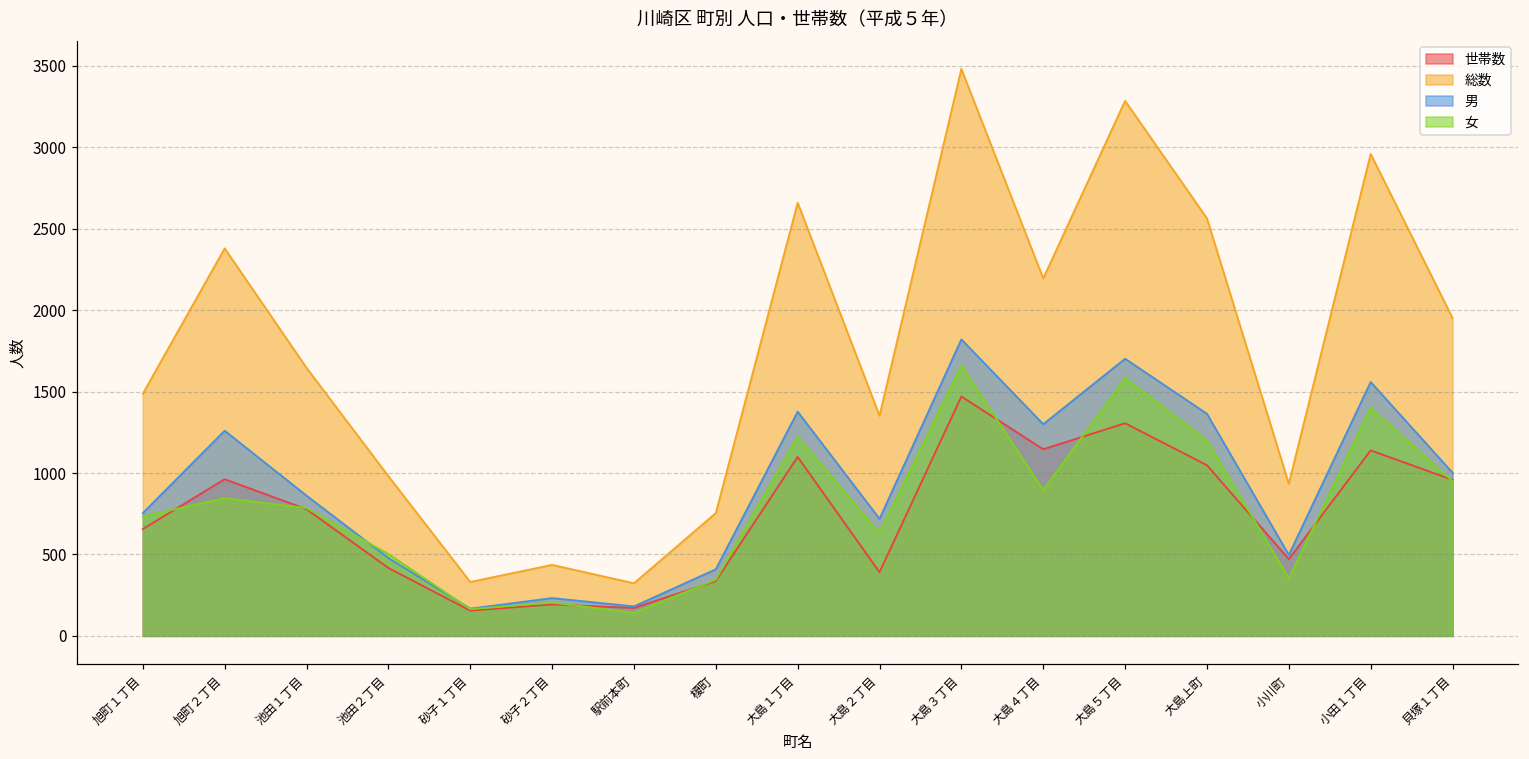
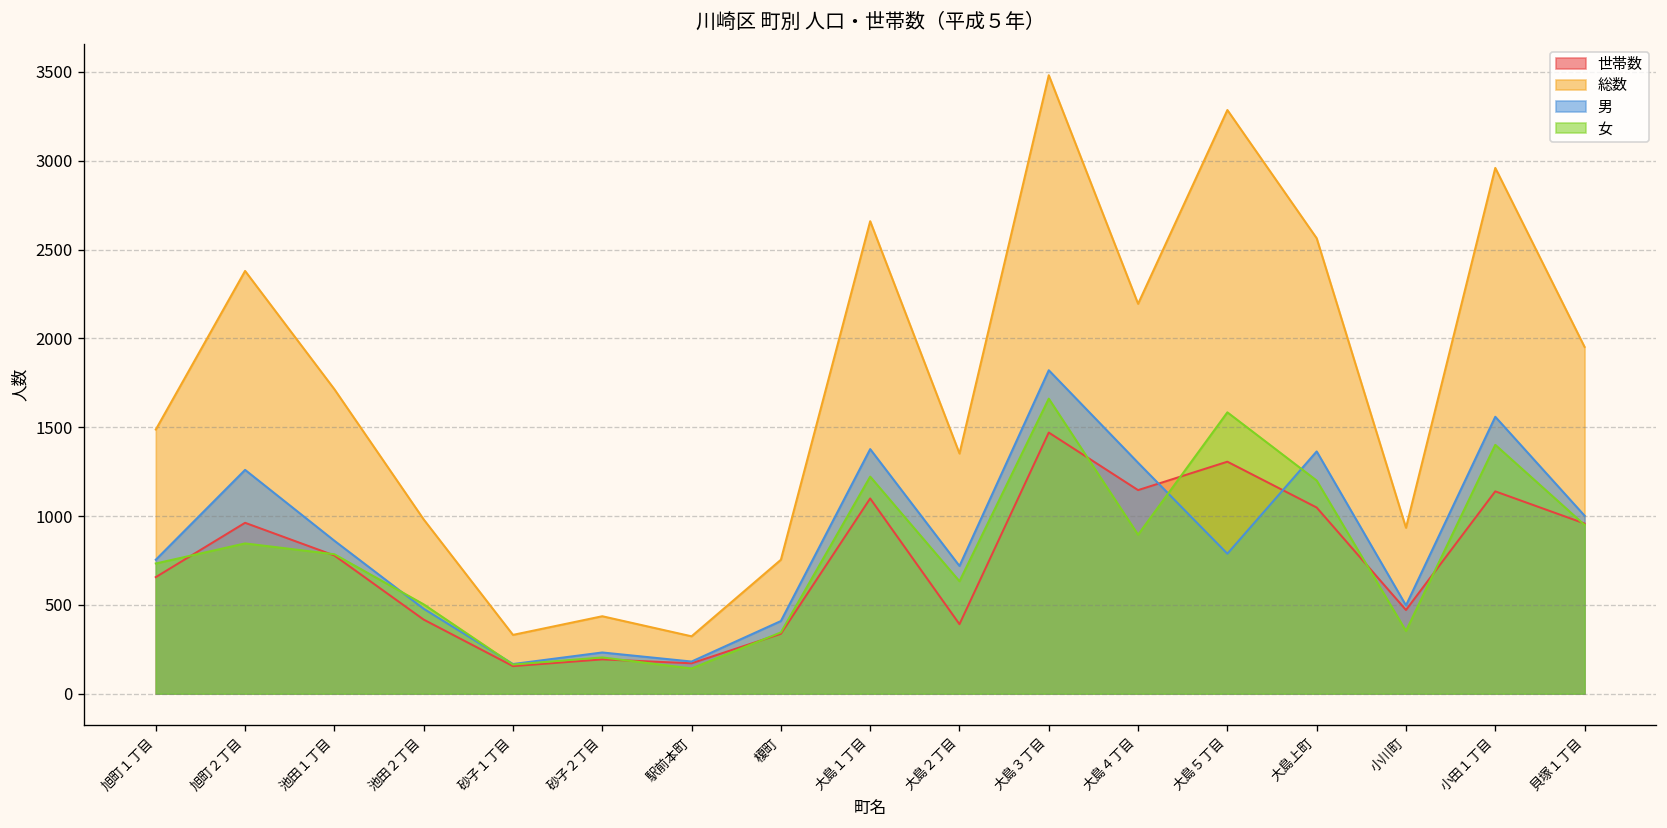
総数, 池田１丁目: 1650 -> 1710
男, 大島５丁目: 1700 -> 790
